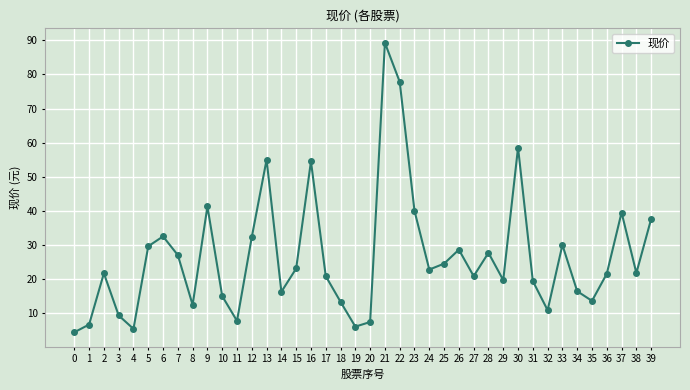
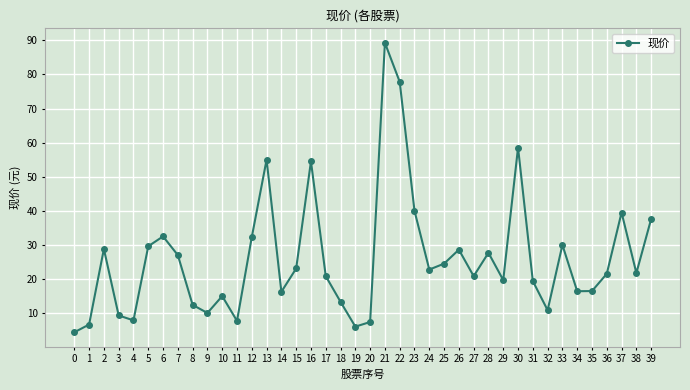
2: 22 -> 29
4: 5 -> 8
9: 41 -> 10
35: 14 -> 16
